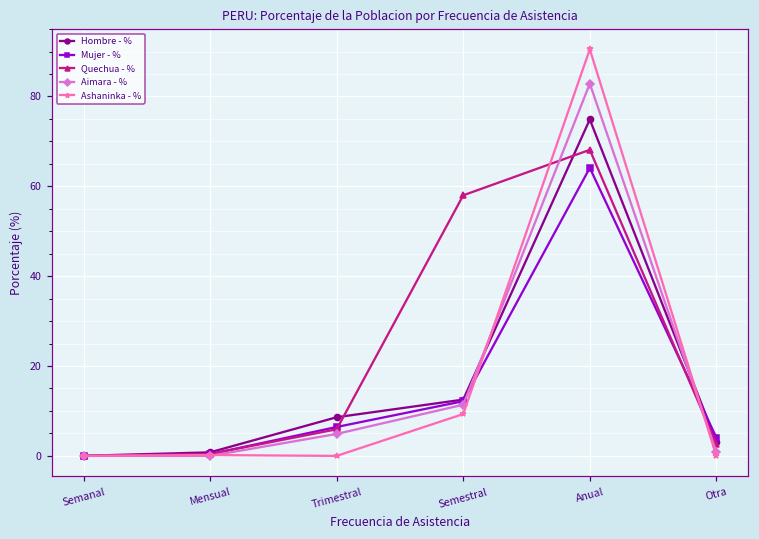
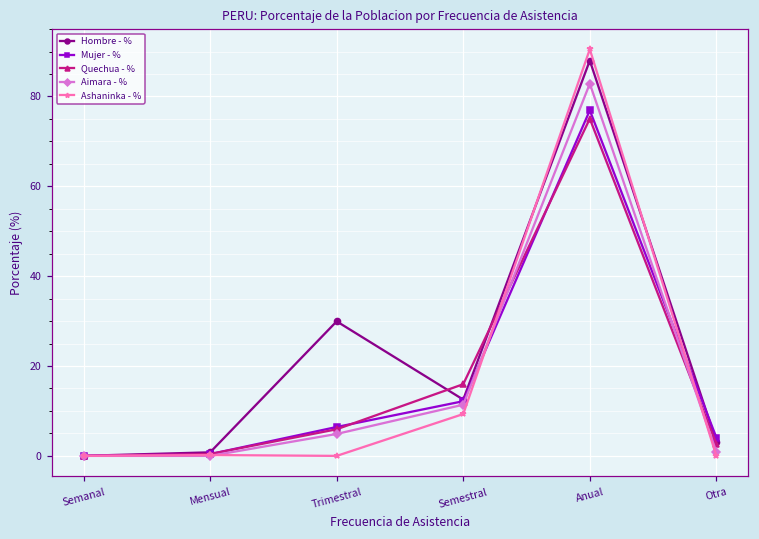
Hombre - %, Trimestral: 9 -> 30
Quechua - %, Semestral: 58 -> 16
Hombre - %, Anual: 75 -> 88
Mujer - %, Anual: 64 -> 77
Quechua - %, Anual: 68 -> 75
